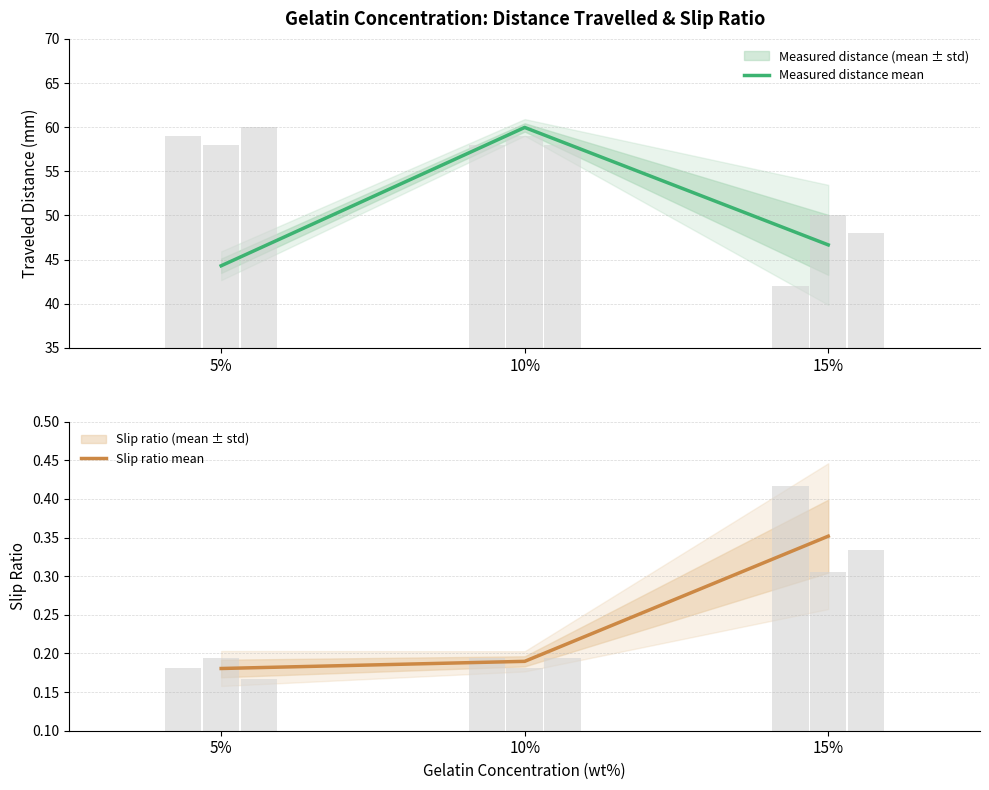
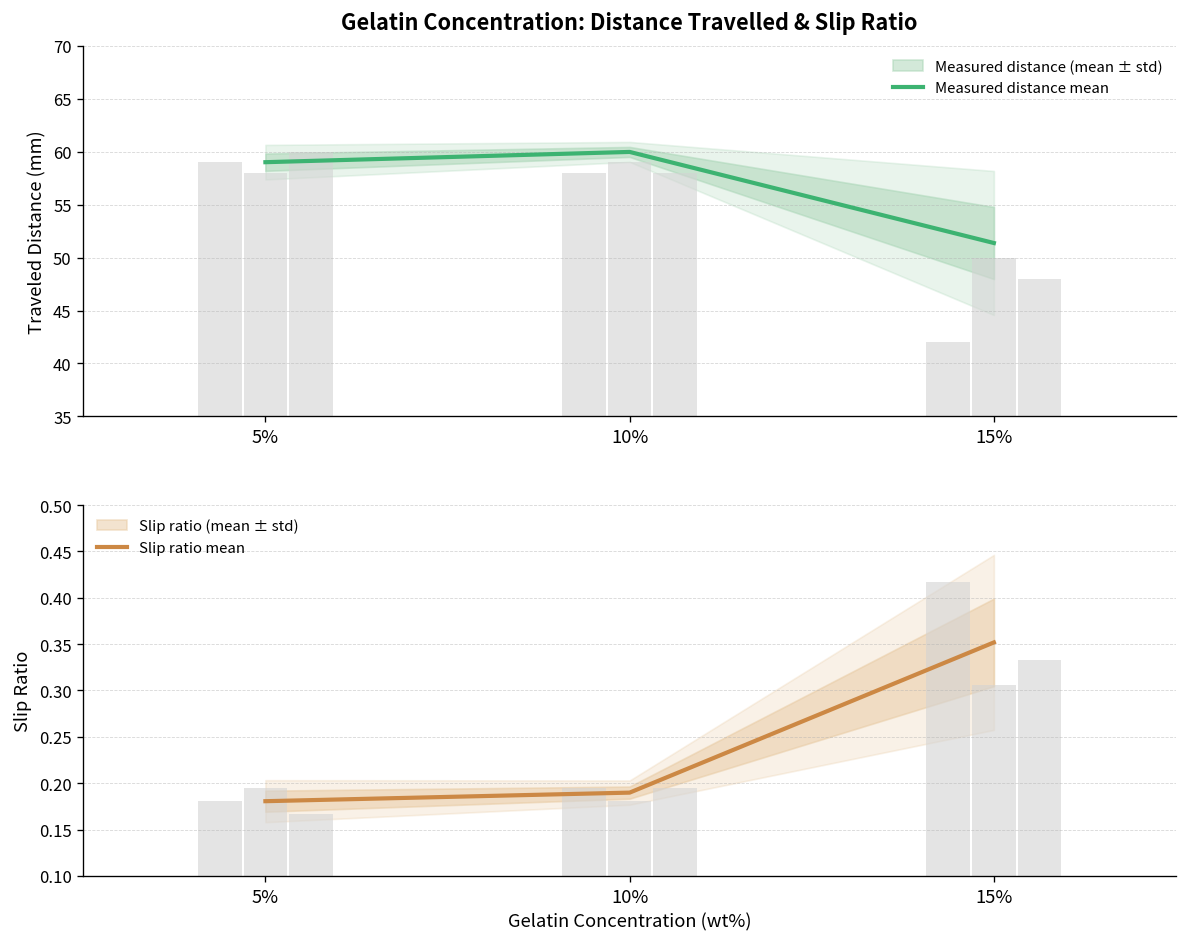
Gelatin Concentration: Distance Travelled & Slip Ratio, Measured distance mean, 5%: 44 -> 59
Gelatin Concentration: Distance Travelled & Slip Ratio, Measured distance mean, 15%: 47 -> 51
